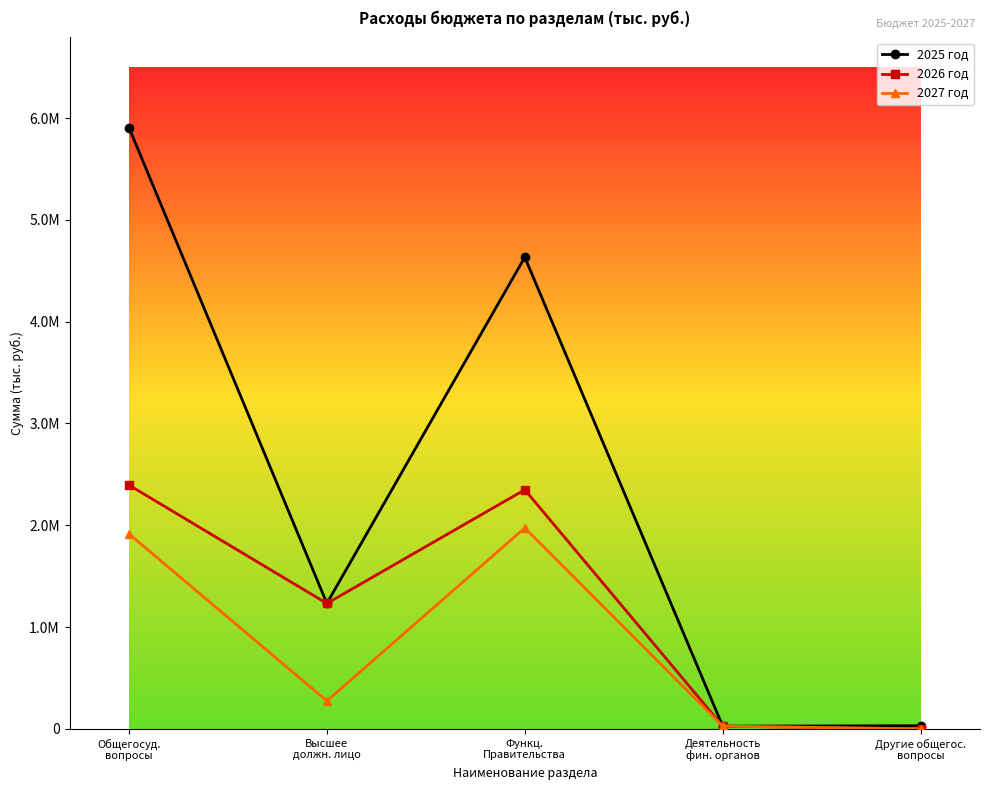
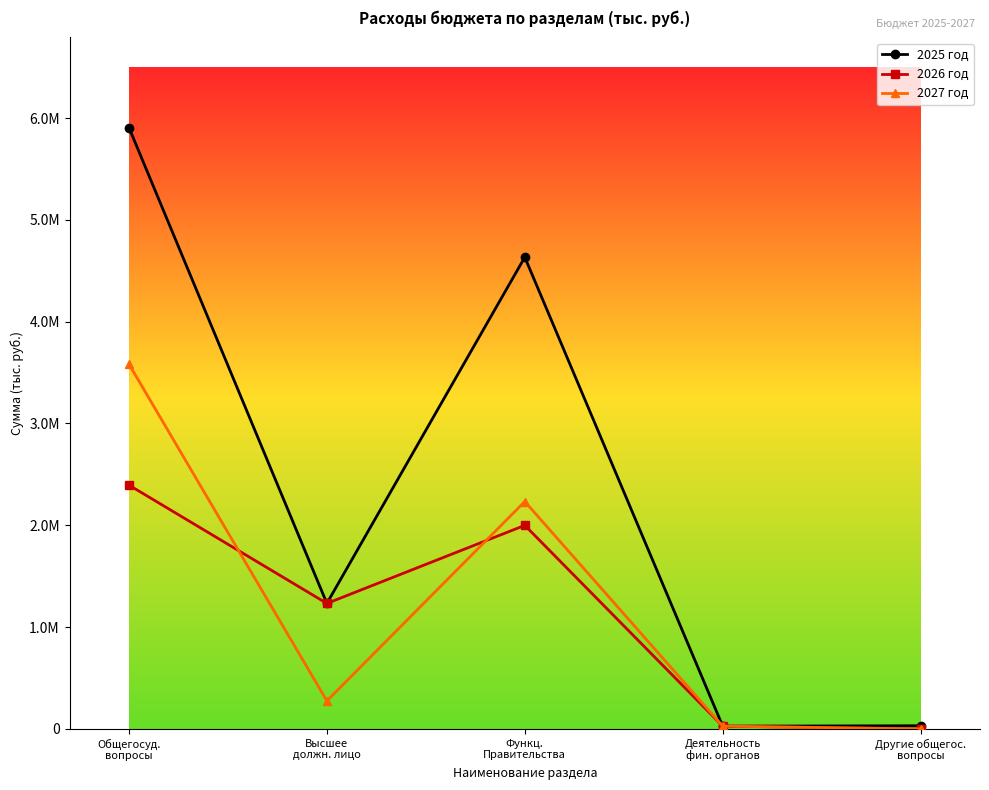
2027 год, Общегосуд. вопросы: 1920000 -> 3580000
2026 год, Функц. Правительства: 2350000 -> 2000000
2027 год, Функц. Правительства: 1970000 -> 2230000
